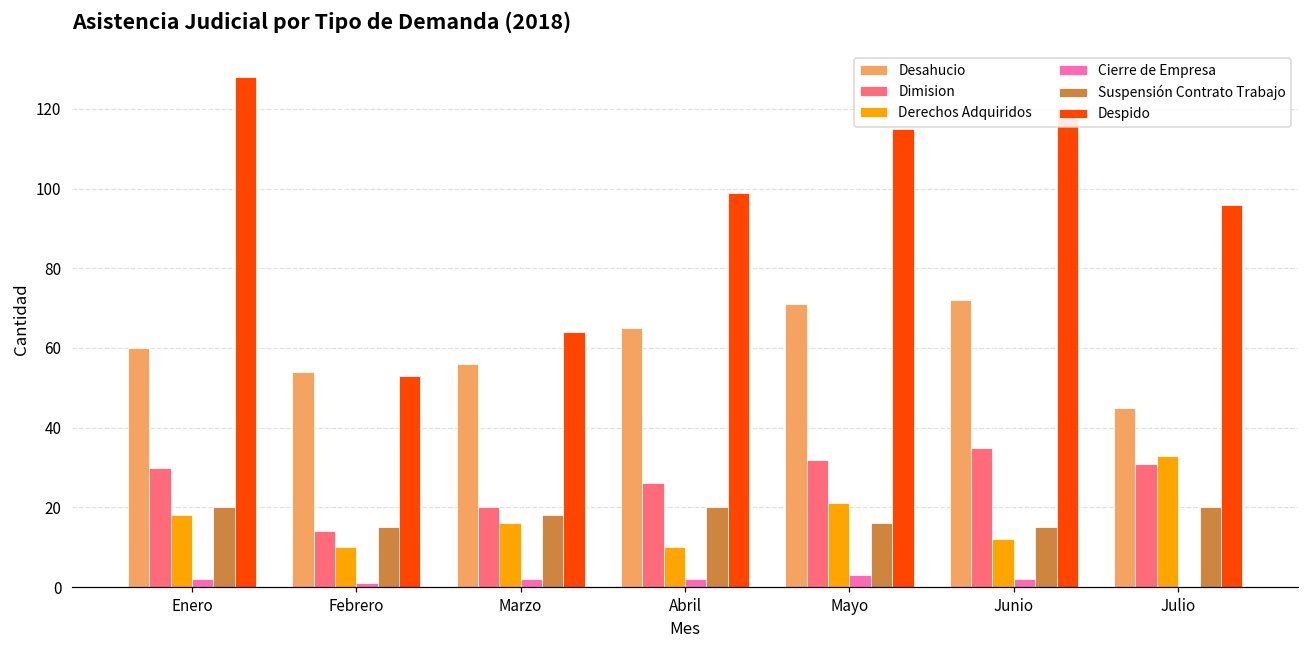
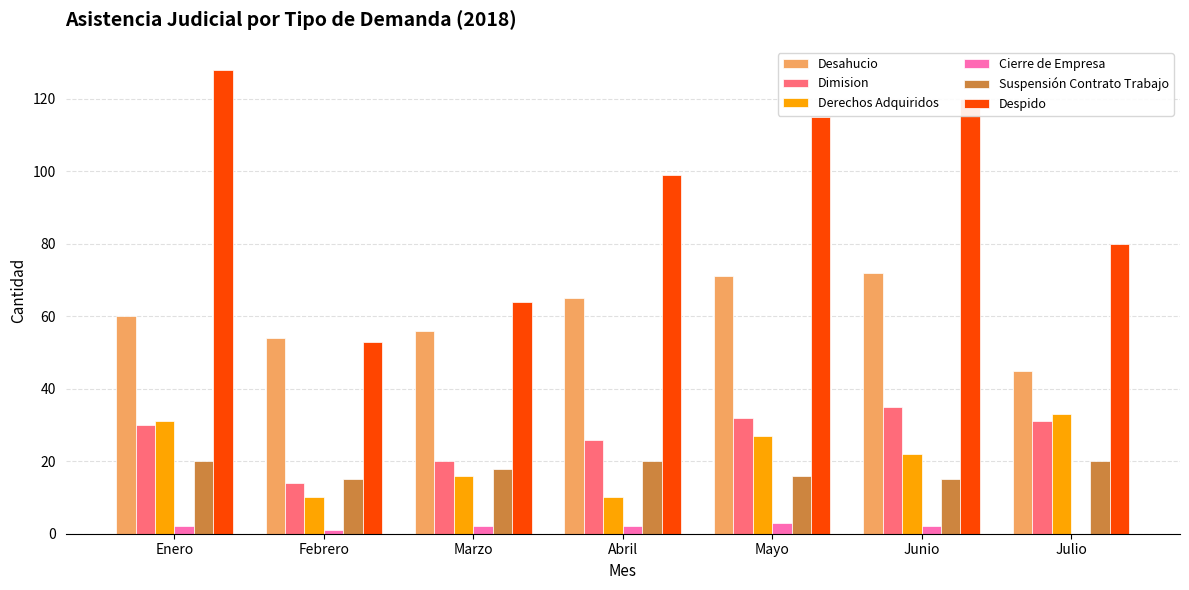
Derechos Adquiridos, Enero: 18 -> 31
Derechos Adquiridos, Mayo: 21 -> 27
Derechos Adquiridos, Junio: 12 -> 22
Despido, Julio: 96 -> 80
